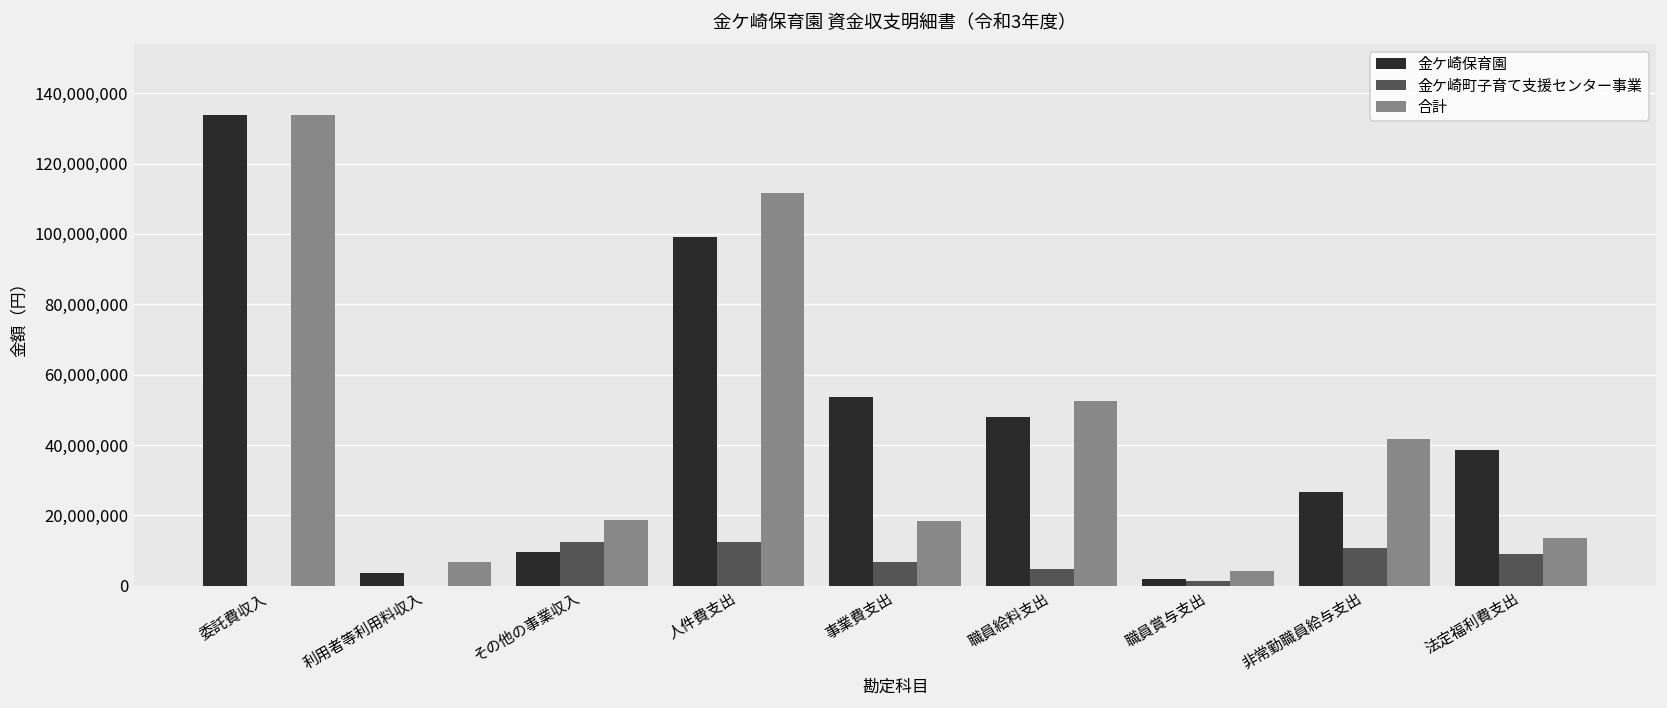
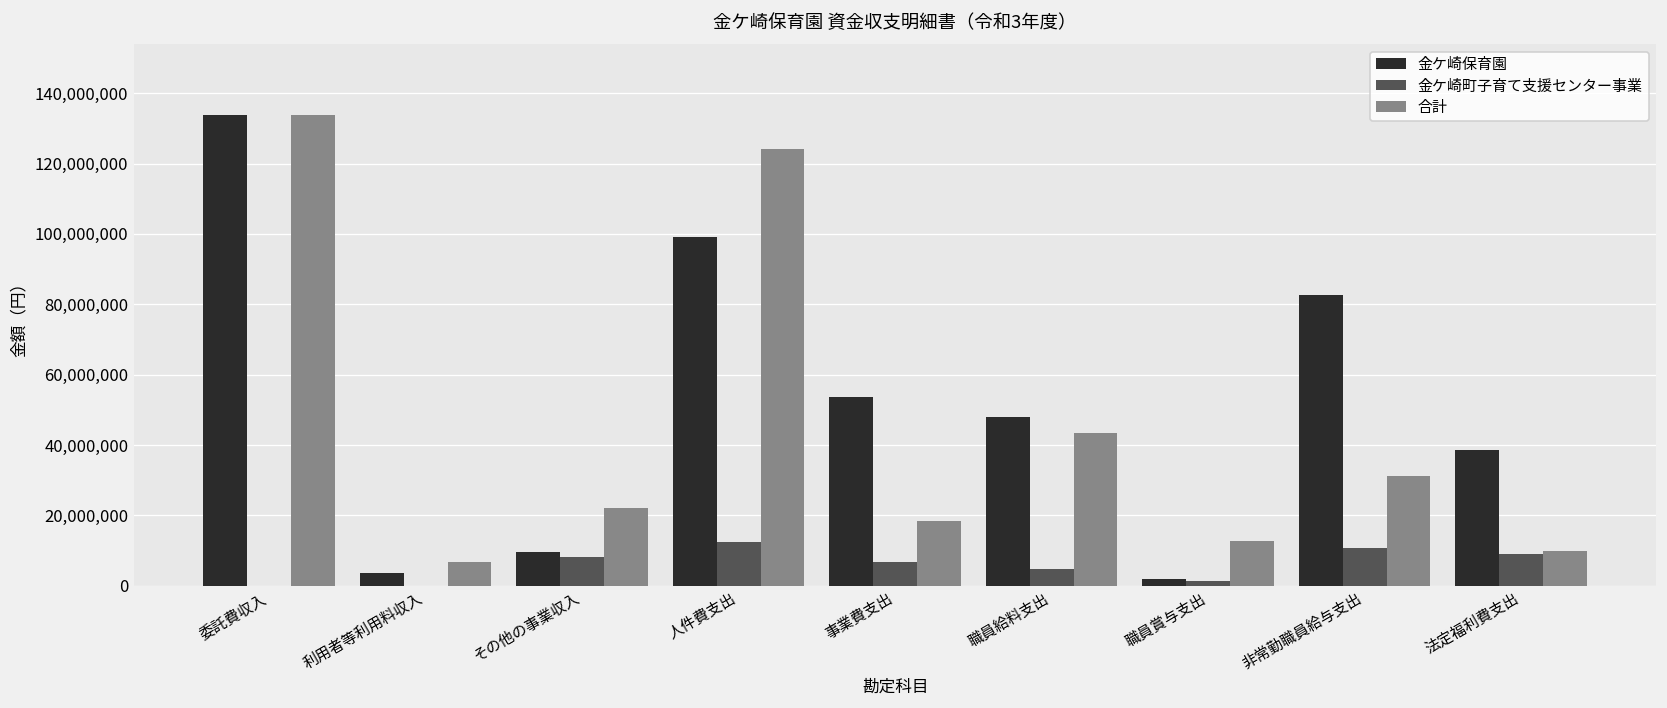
金ケ崎町子育て支援センター事業, その他の事業収入: 12,000,000 -> 8,000,000
合計, その他の事業収入: 19,000,000 -> 22,000,000
合計, 人件費支出: 112,000,000 -> 124,000,000
合計, 職員給料支出: 53,000,000 -> 43,000,000
合計, 職員賞与支出: 4,000,000 -> 13,000,000
金ケ崎保育園, 非常勤職員給与支出: 27,000,000 -> 83,000,000
合計, 非常勤職員給与支出: 42,000,000 -> 31,000,000
合計, 法定福利費支出: 14,000,000 -> 10,000,000
